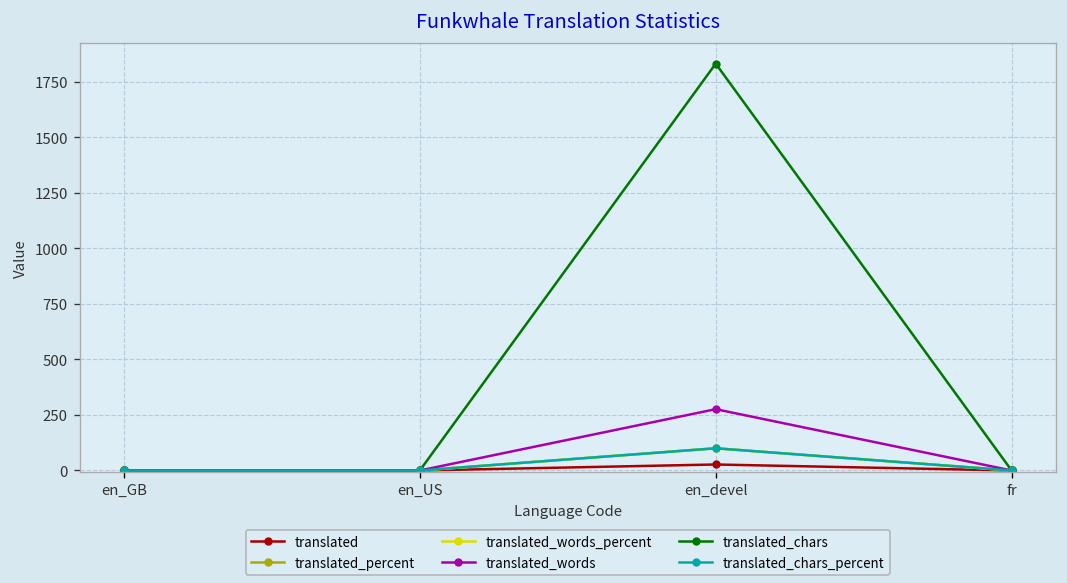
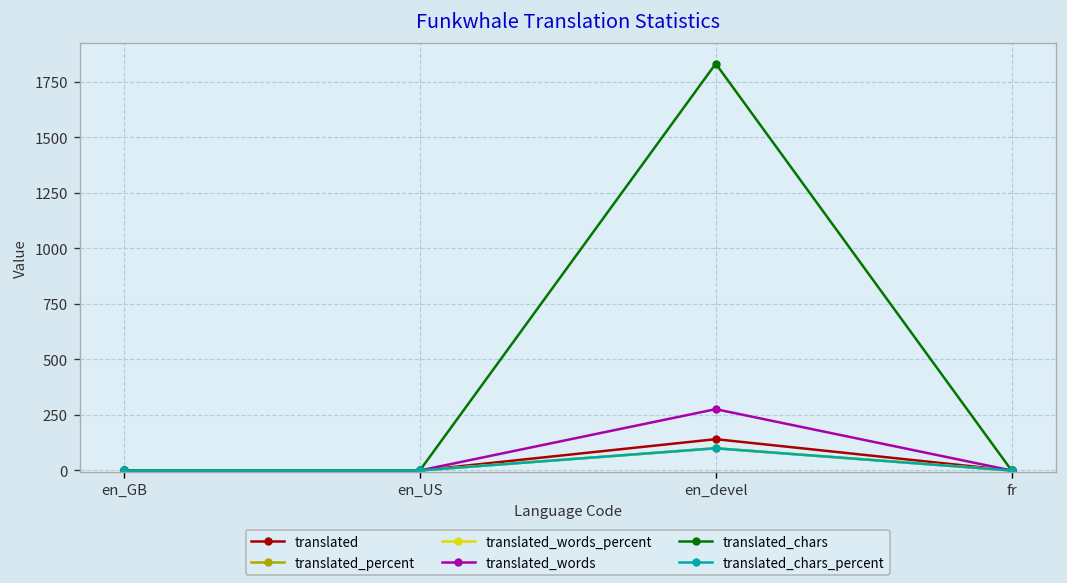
translated, en_devel: 30 -> 140
